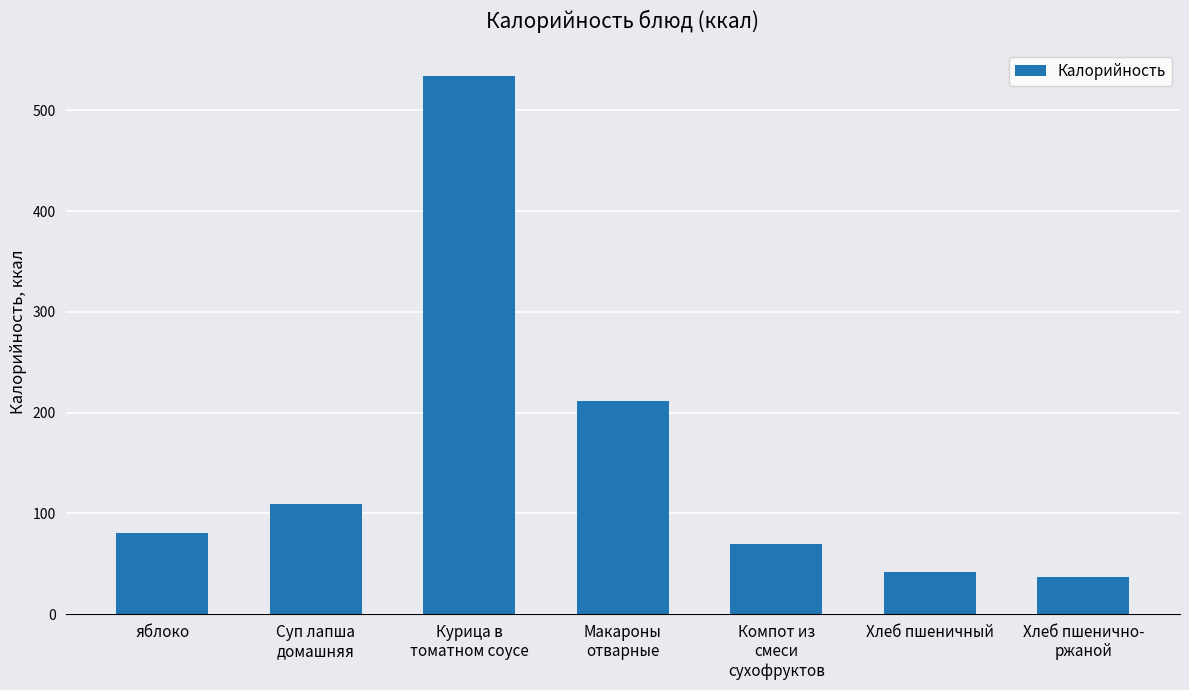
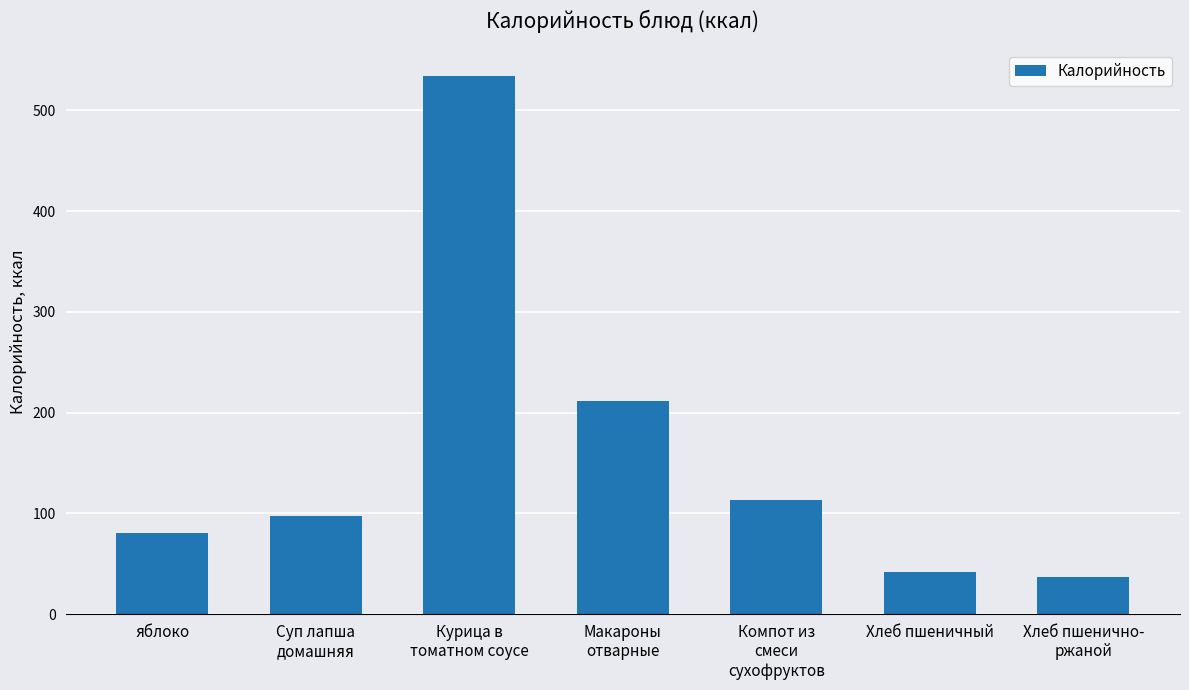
Суп лапша домашняя: 109 -> 97
Компот из смеси сухофруктов: 70 -> 113
